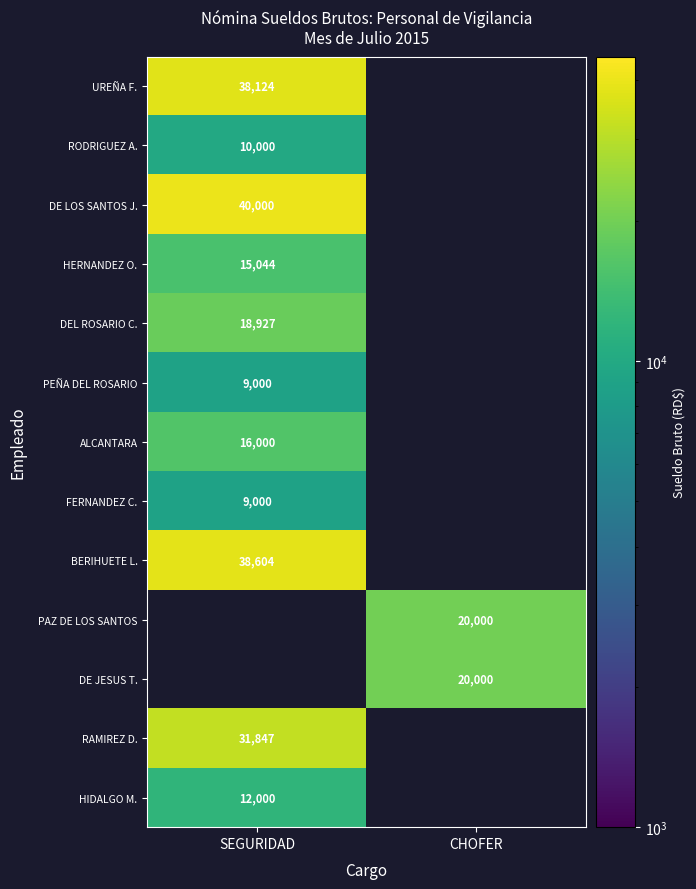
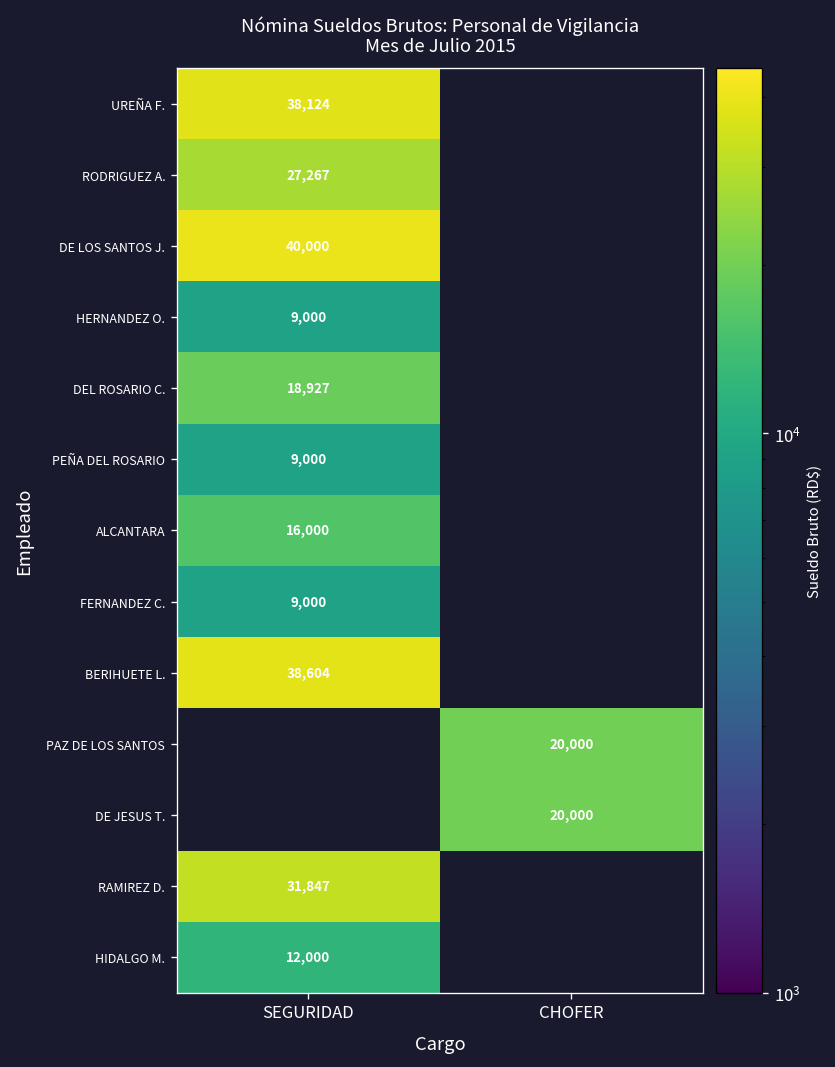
RODRIGUEZ A., SEGURIDAD: 10,000 -> 27,267
HERNANDEZ O., SEGURIDAD: 15,044 -> 9,000
